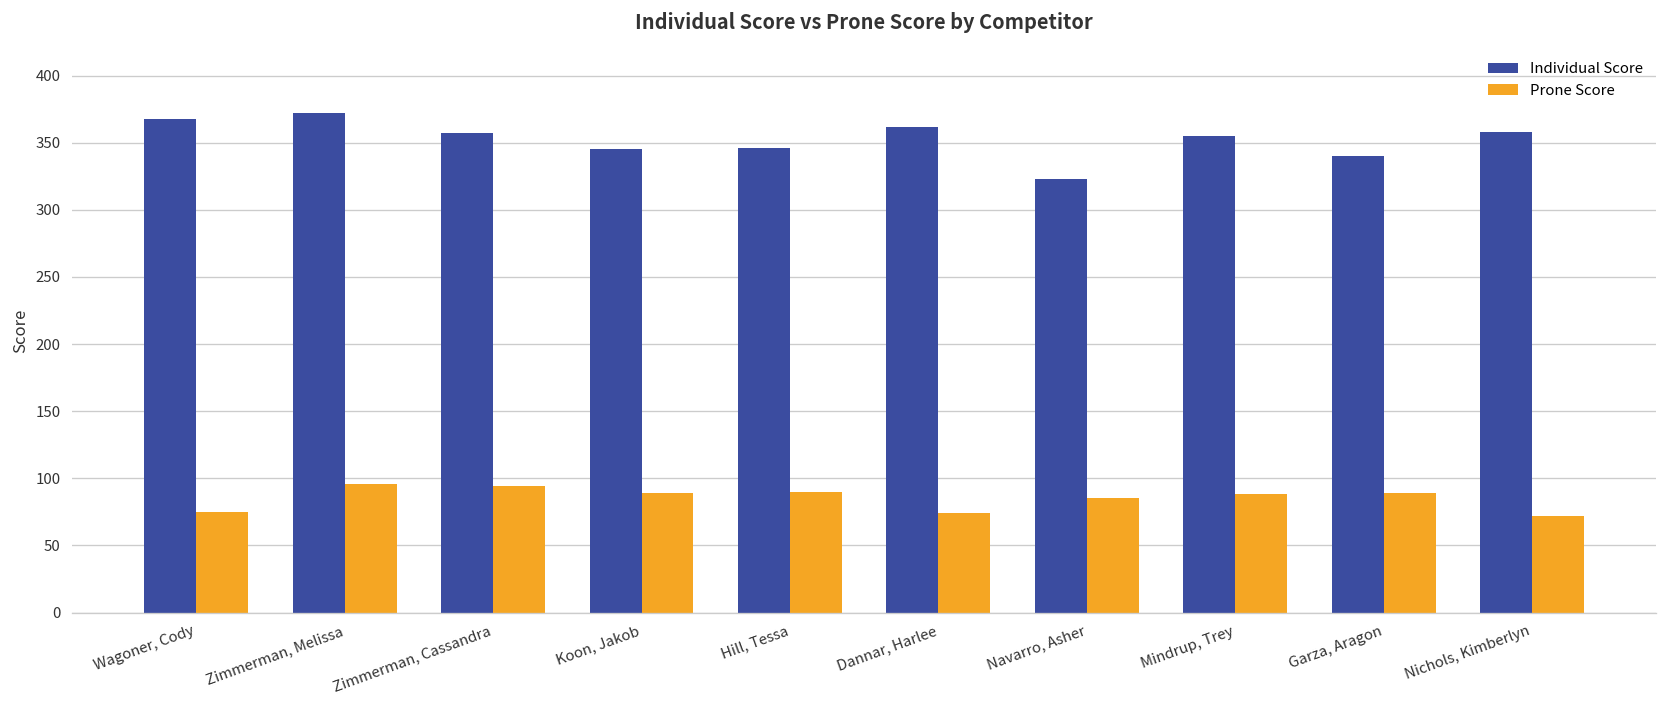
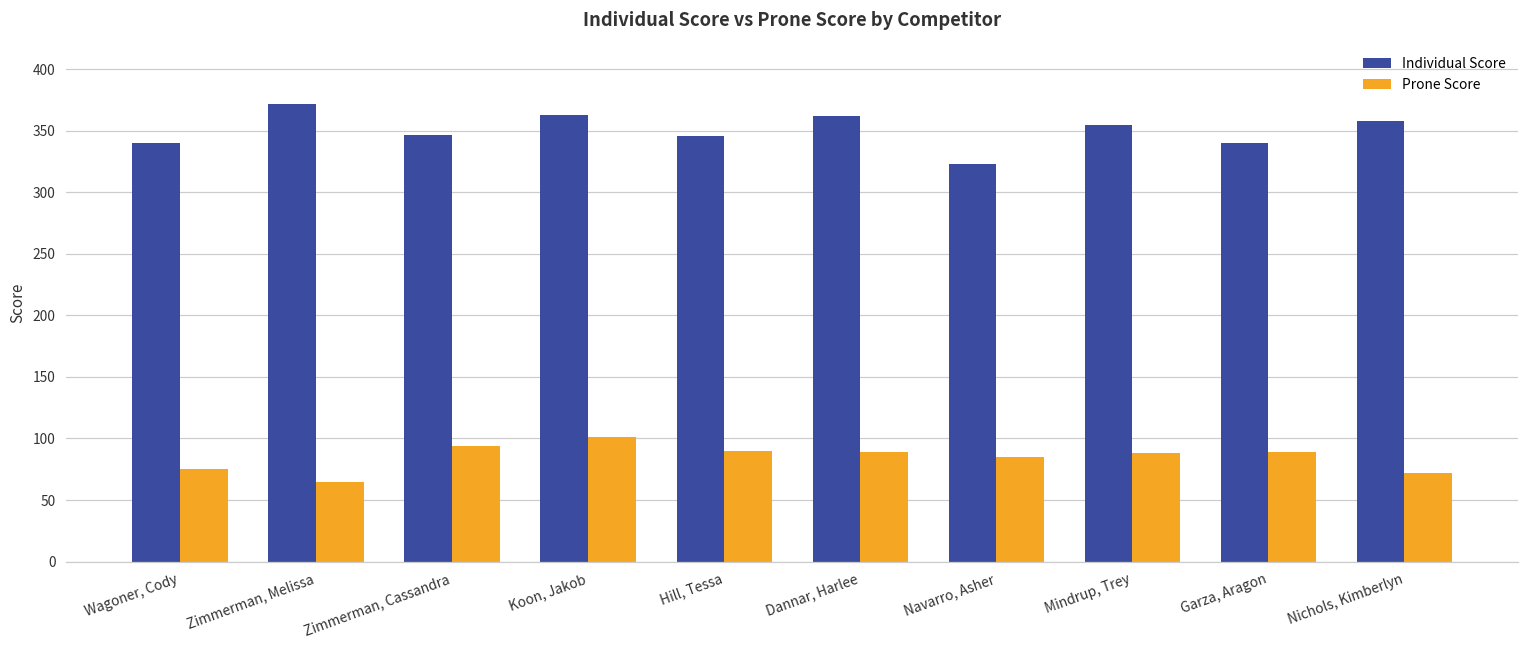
Individual Score, Wagoner, Cody: 368 -> 340
Prone Score, Zimmerman, Melissa: 96 -> 65
Individual Score, Zimmerman, Cassandra: 357 -> 347
Individual Score, Koon, Jakob: 345 -> 363
Prone Score, Koon, Jakob: 89 -> 101
Prone Score, Dannar, Harlee: 74 -> 89
